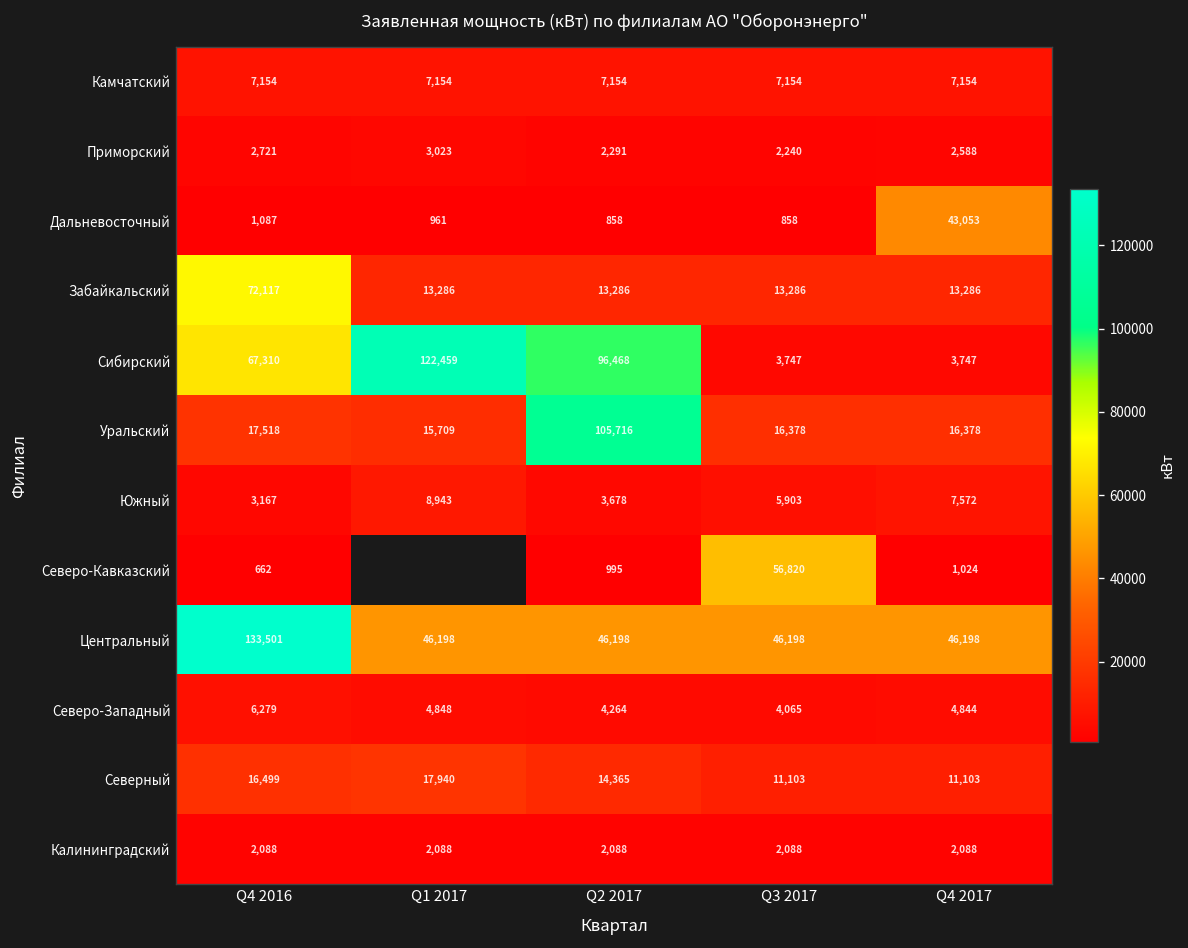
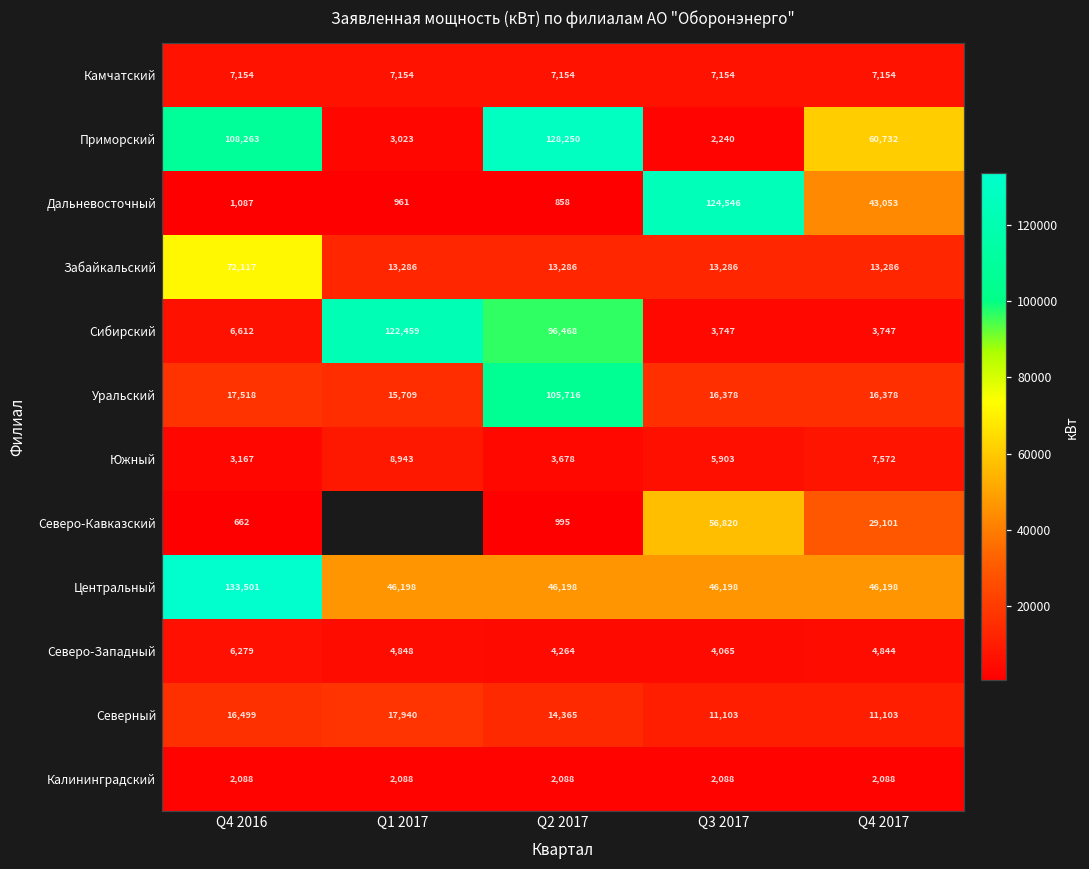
Приморский, Q4 2016: 2,721 -> 108,263
Приморский, Q2 2017: 2,291 -> 128,250
Приморский, Q4 2017: 2,588 -> 60,732
Дальневосточный, Q3 2017: 858 -> 124,546
Сибирский, Q4 2016: 67,310 -> 6,612
Северо-Кавказский, Q4 2017: 1,024 -> 29,101
